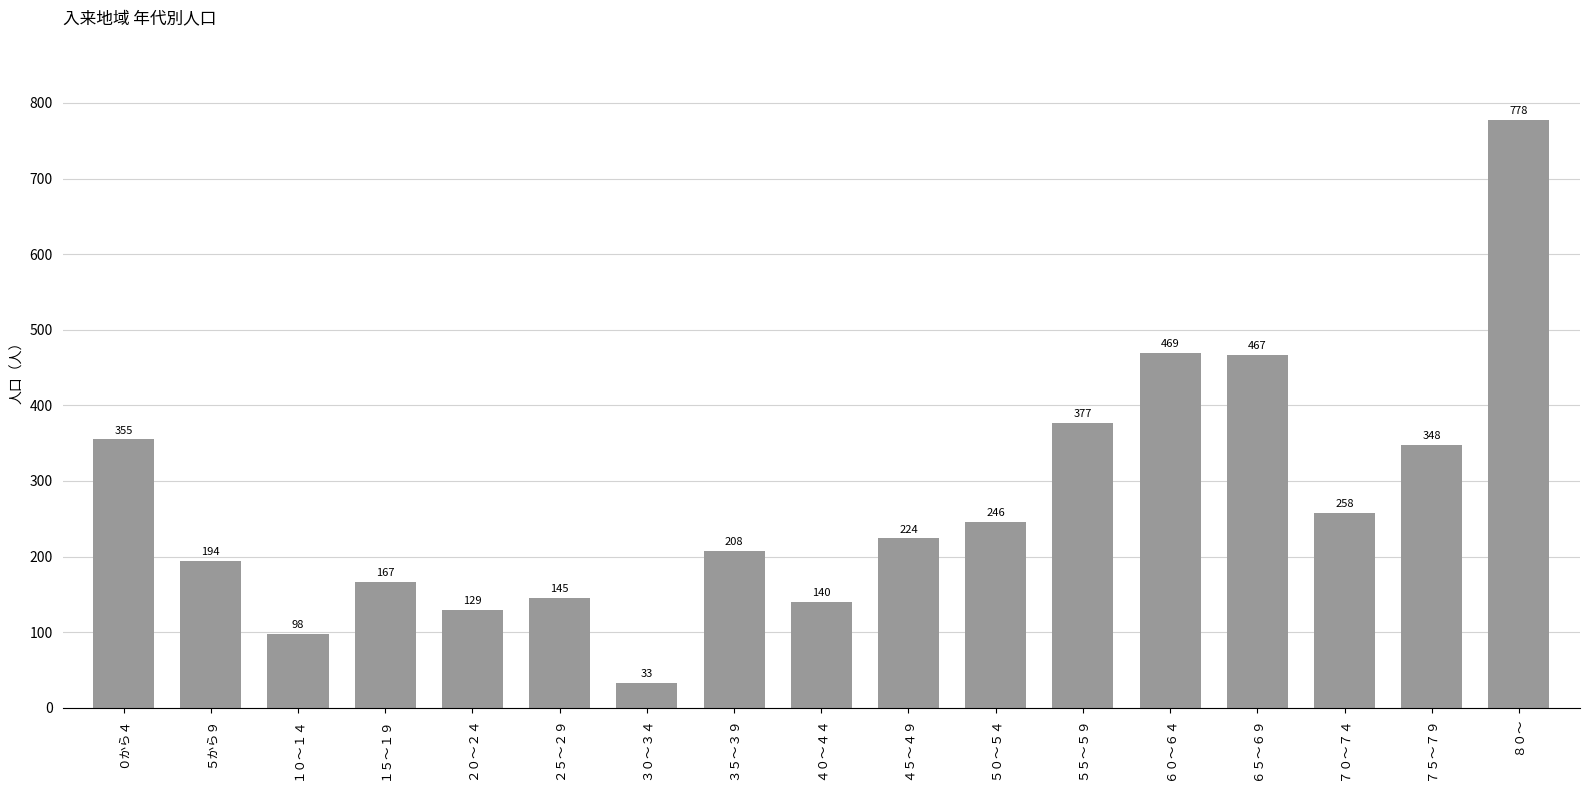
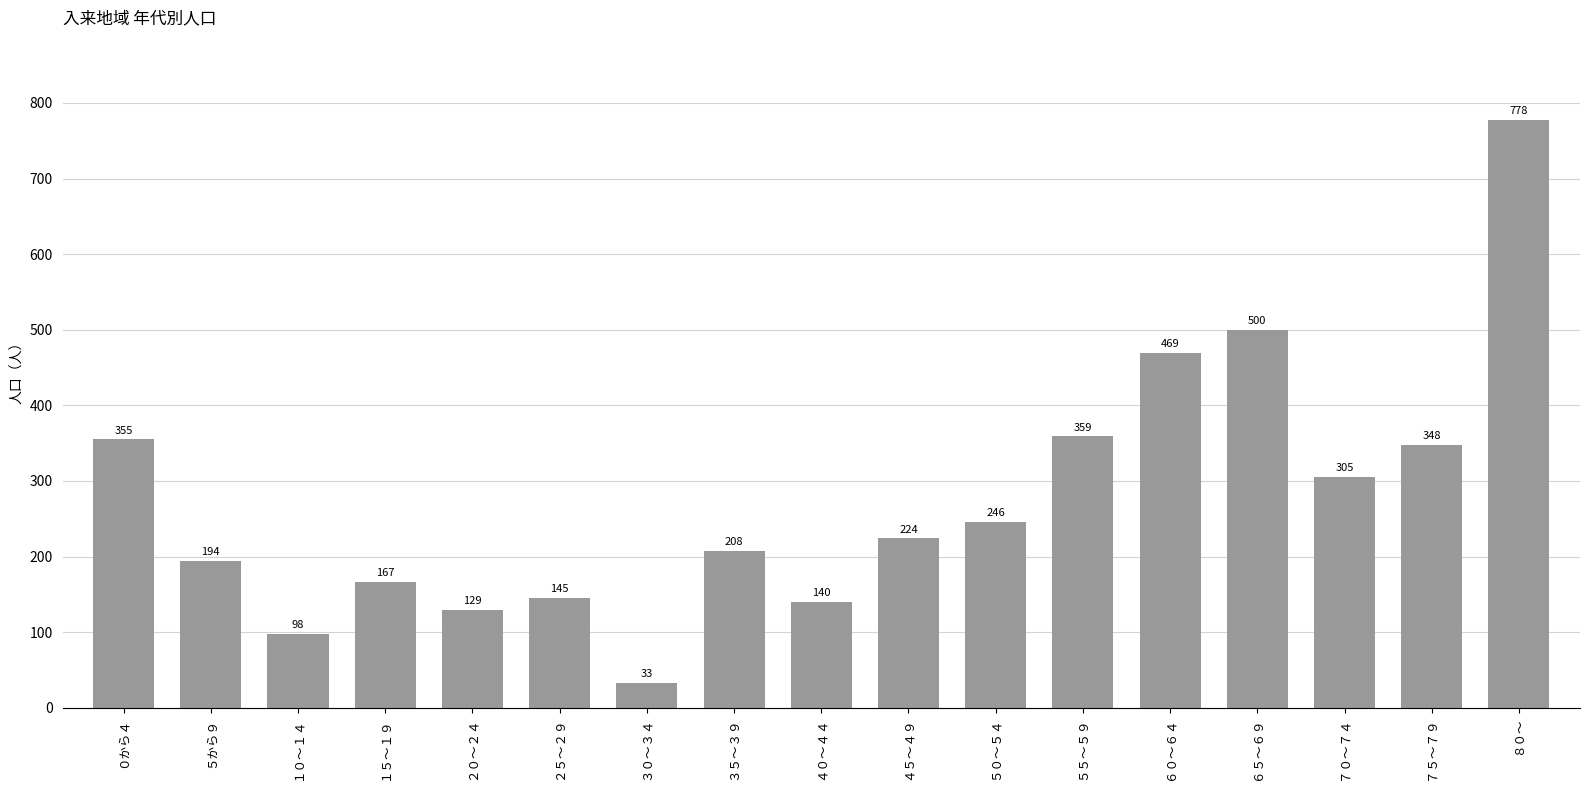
５５～５９: 377 -> 359
６５～６９: 467 -> 500
７０～７４: 258 -> 305
